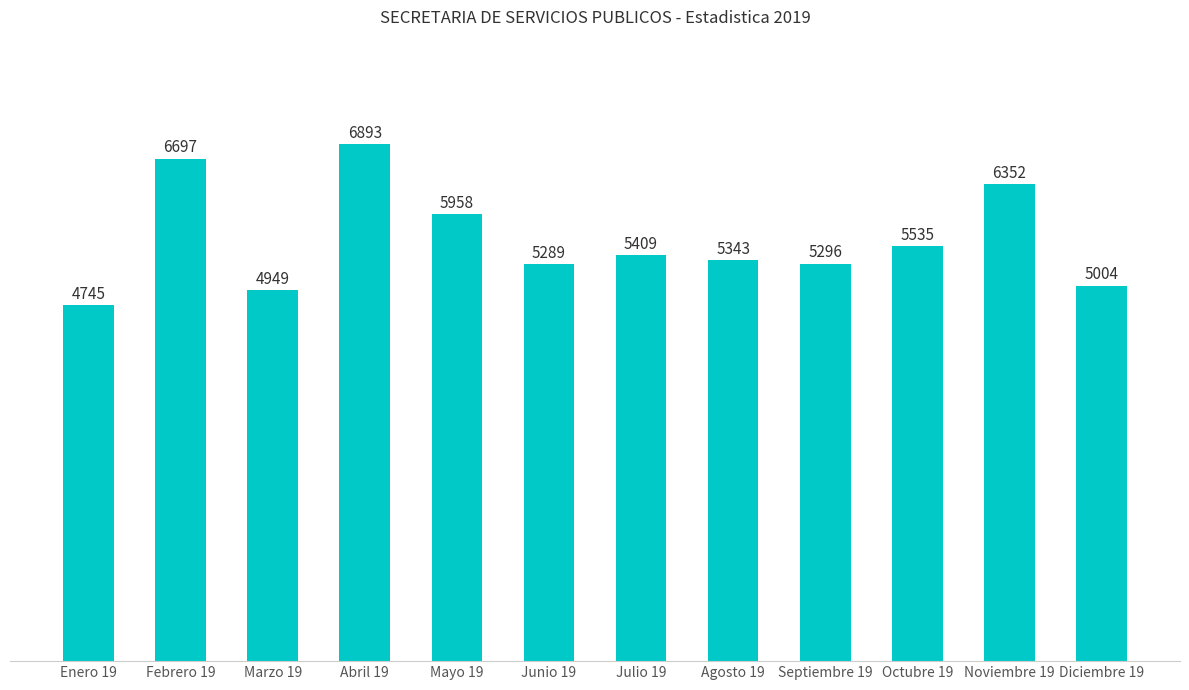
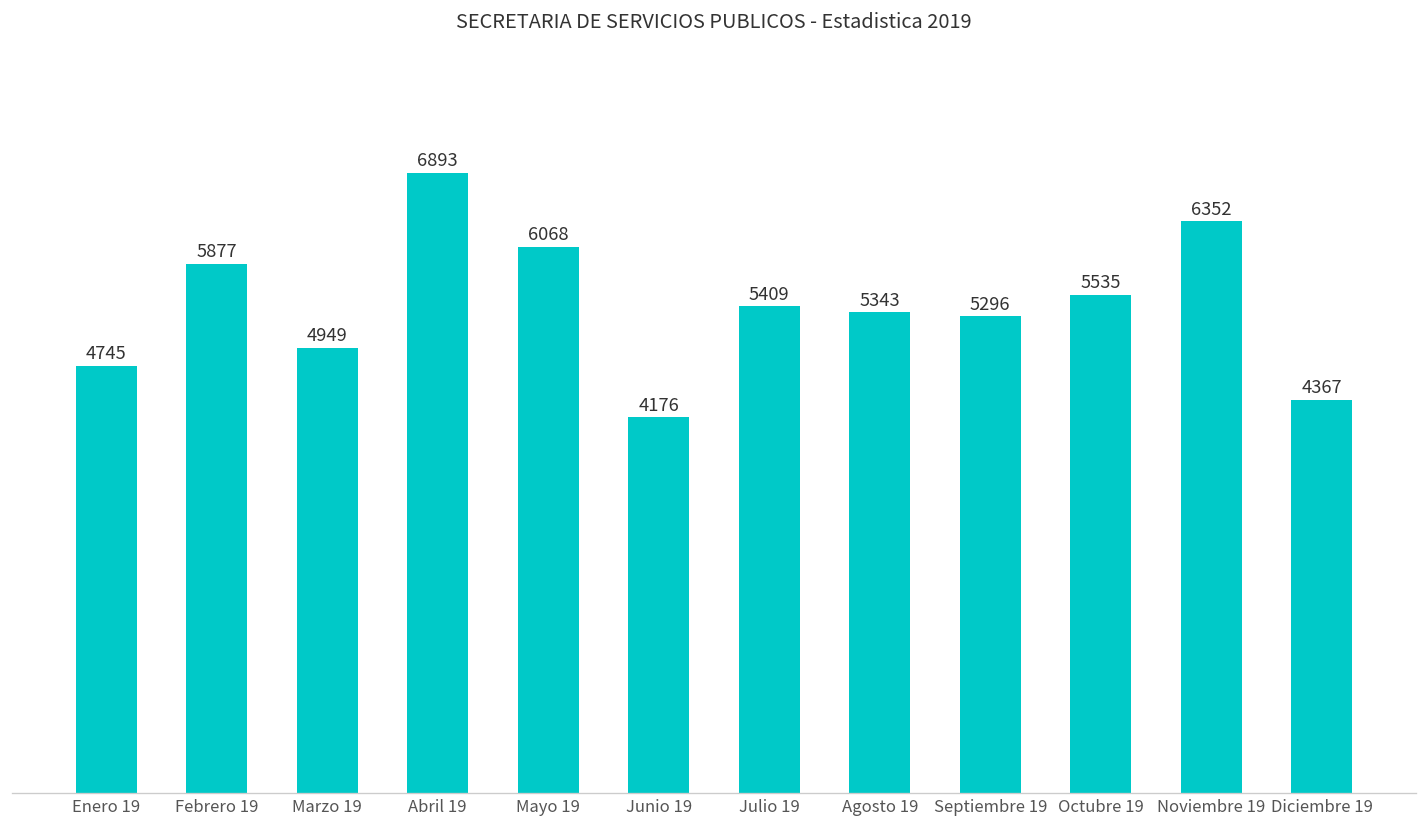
Febrero 19: 6697 -> 5877
Mayo 19: 5958 -> 6068
Junio 19: 5289 -> 4176
Diciembre 19: 5004 -> 4367
